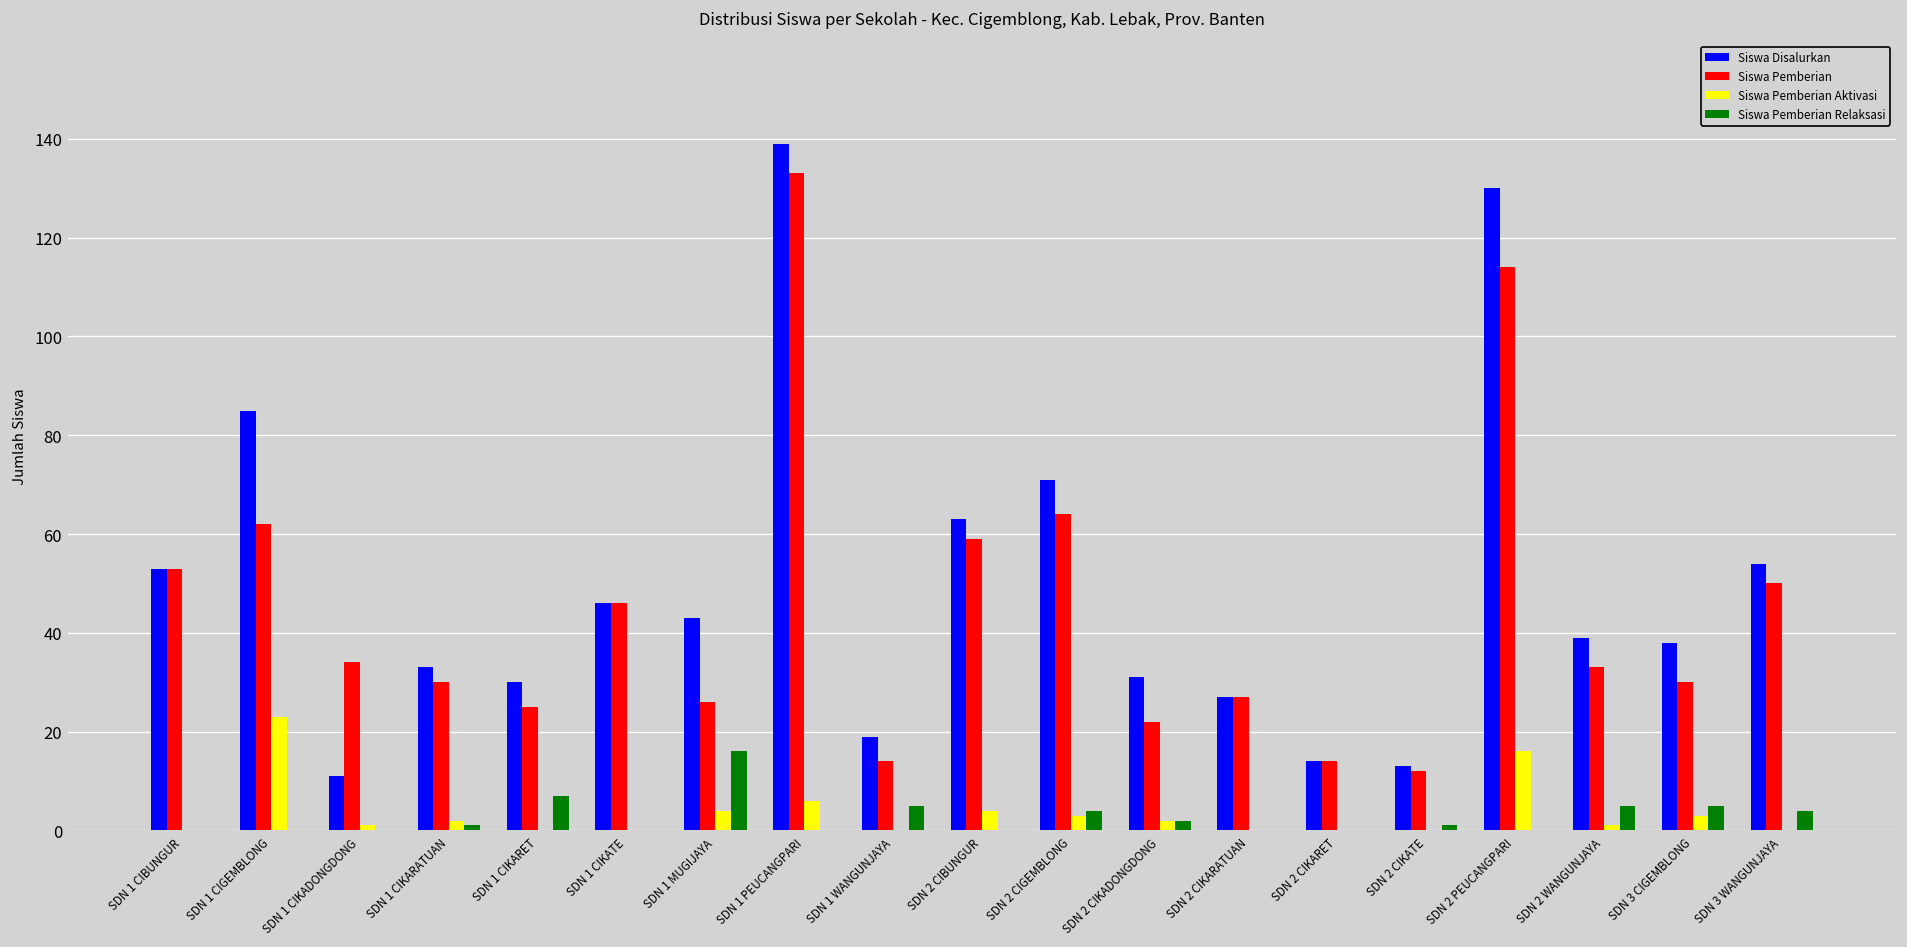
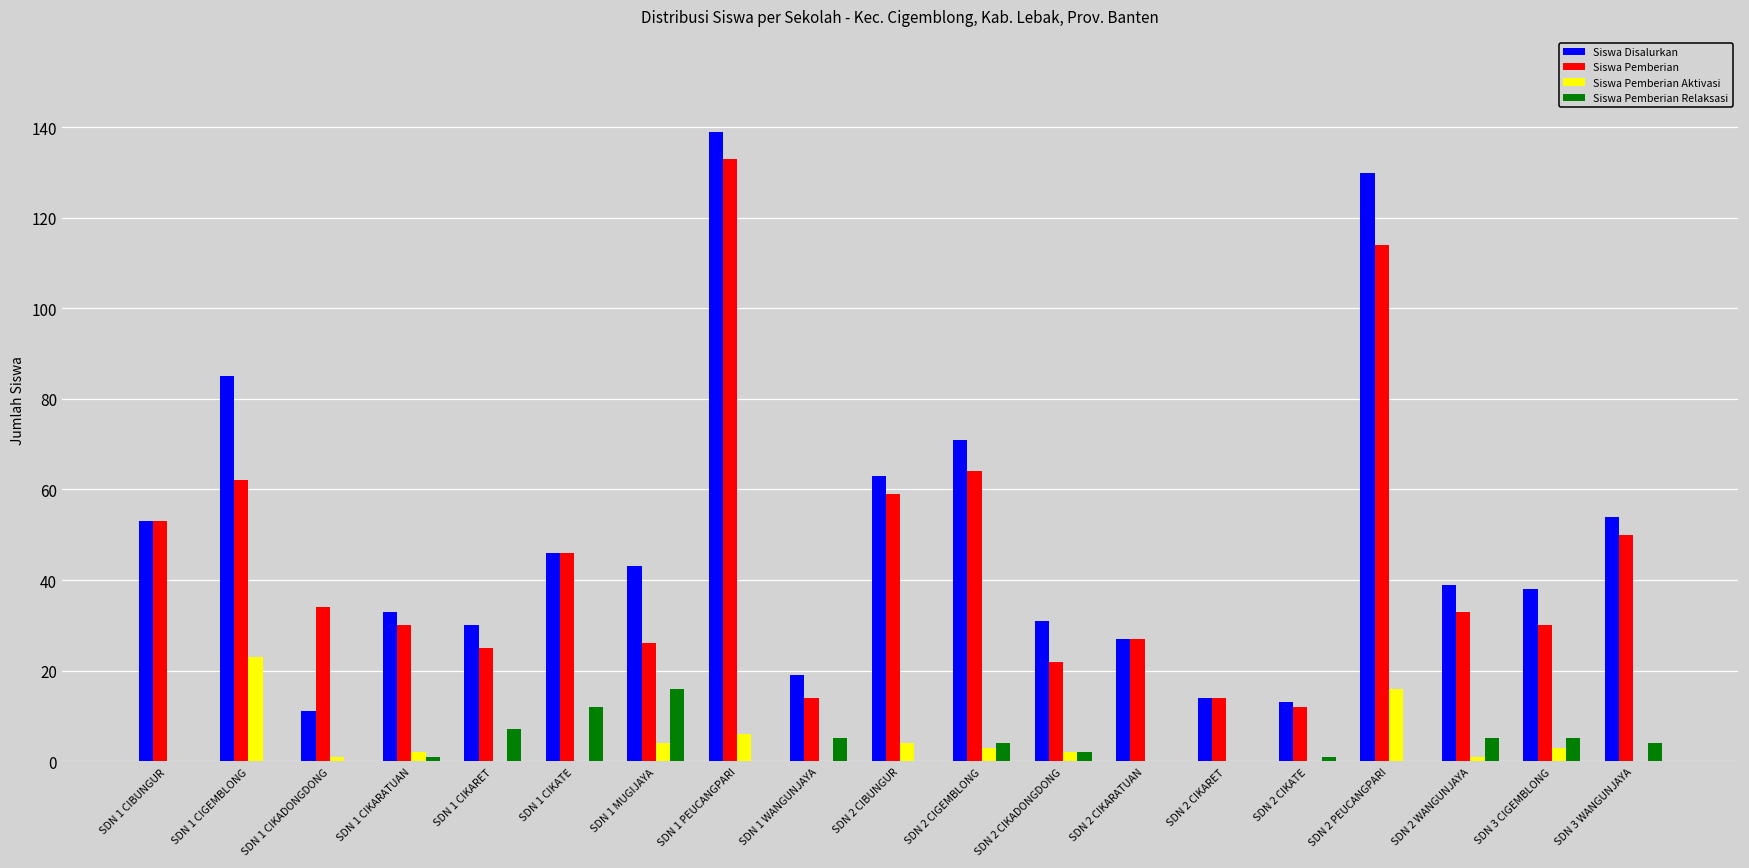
Siswa Pemberian Relaksasi, SDN 1 CIKATE: 0 -> 12
